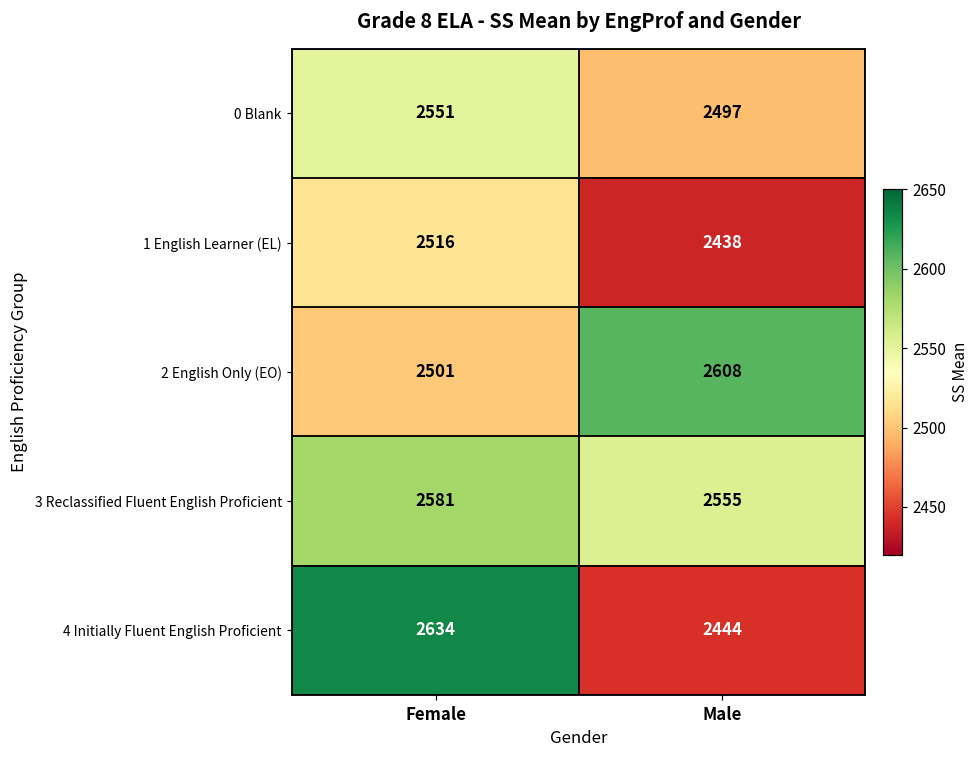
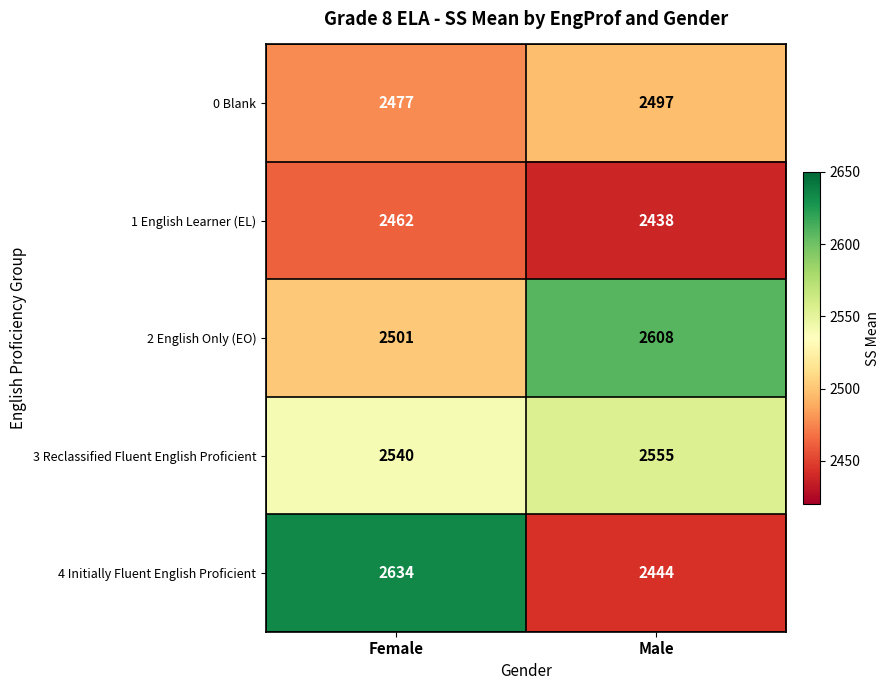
0 Blank, Female: 2551 -> 2477
1 English Learner (EL), Female: 2516 -> 2462
3 Reclassified Fluent English Proficient, Female: 2581 -> 2540
